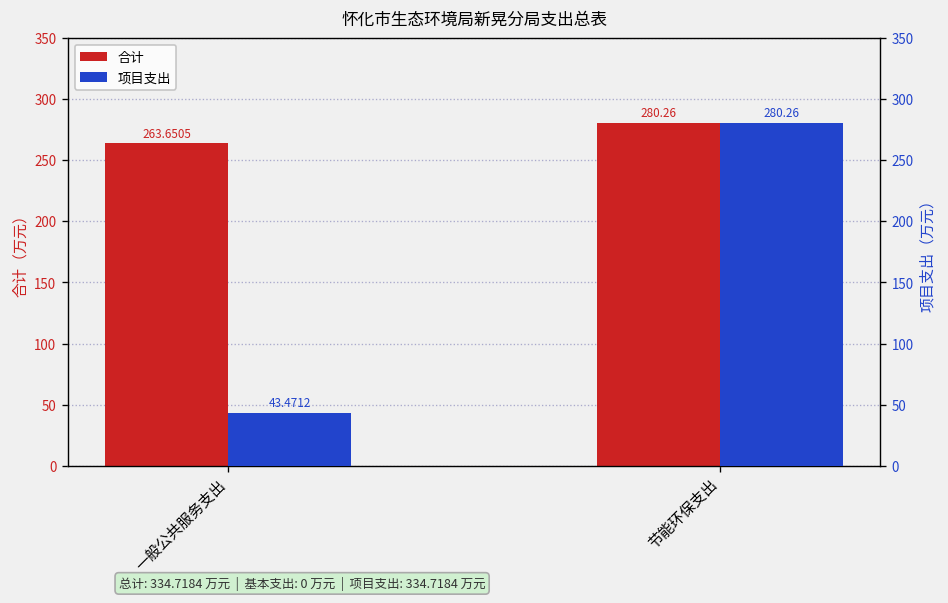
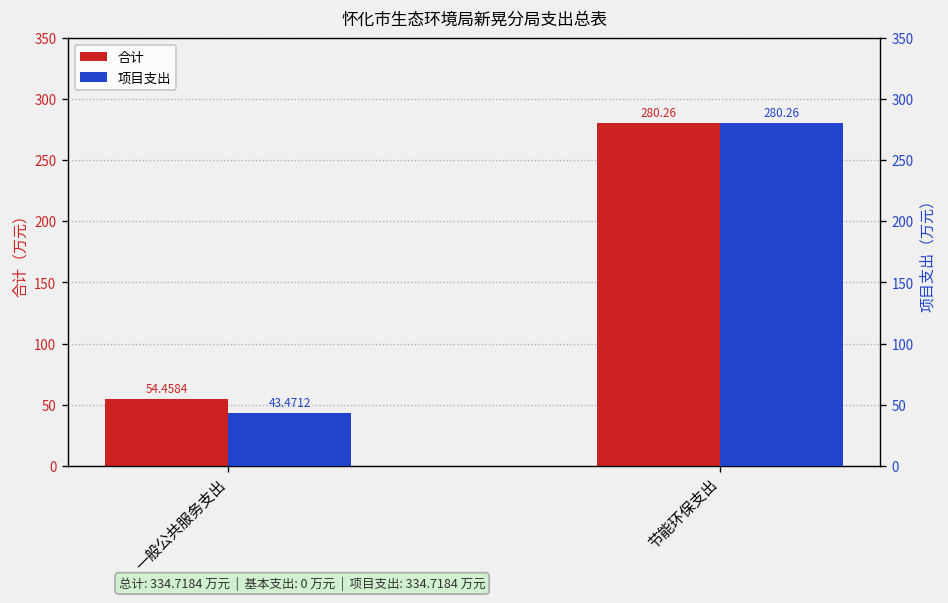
合计, 一般公共服务支出: 263.6505 -> 54.4584
